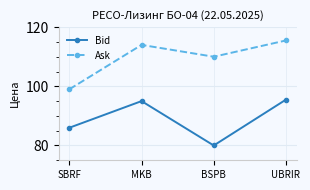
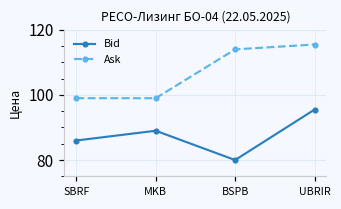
Bid, MKB: 95 -> 89
Ask, MKB: 114 -> 99
Ask, BSPB: 110 -> 114
